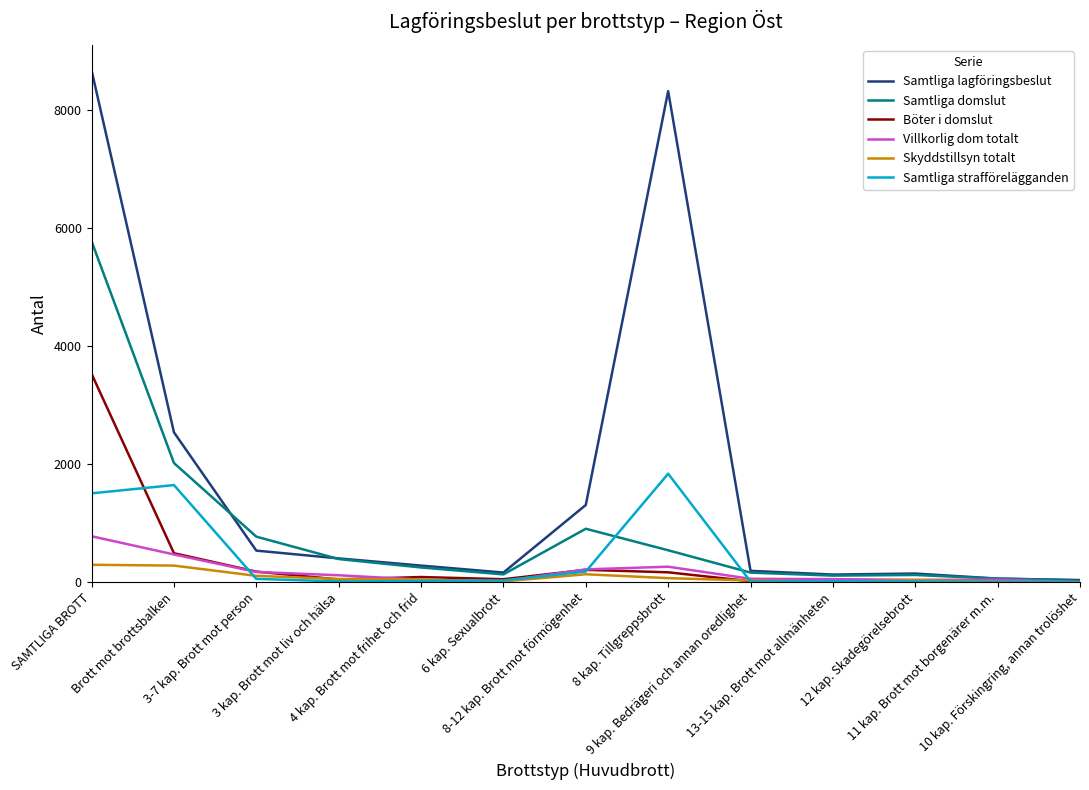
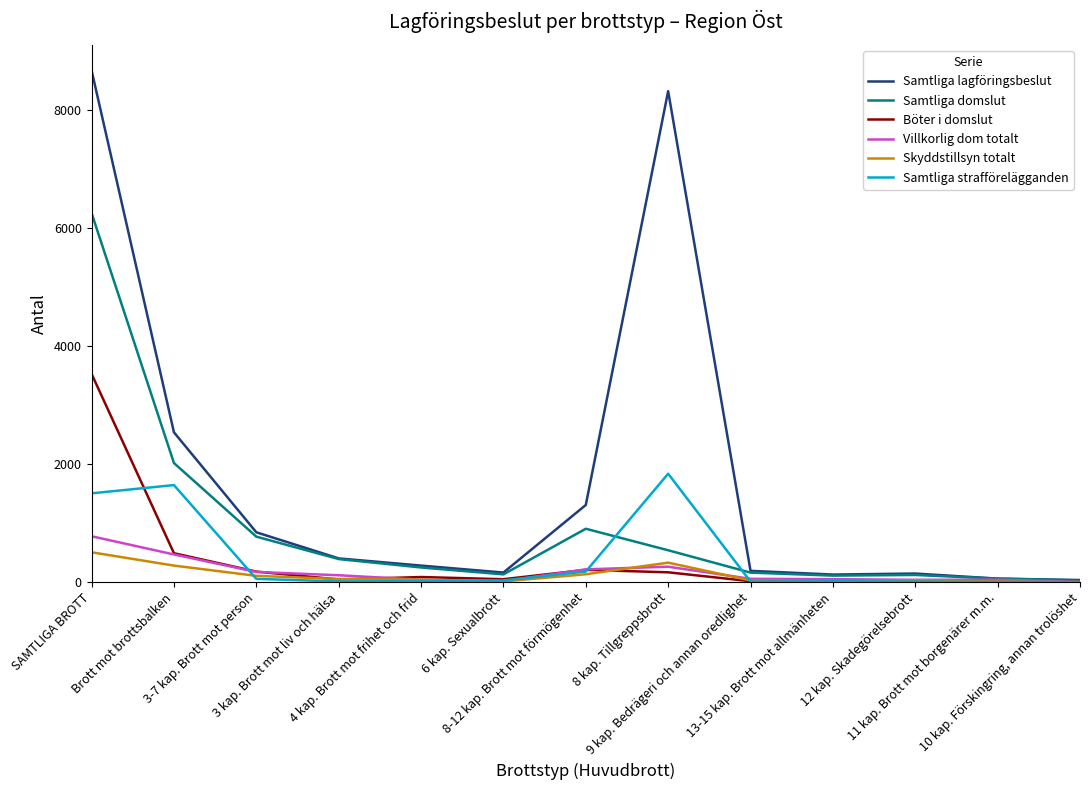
Samtliga domslut, SAMTLIGA BROTT: 5800 -> 6300
Skyddstillsyn totalt, SAMTLIGA BROTT: 300 -> 500
Samtliga lagföringsbeslut, 3-7 kap. Brott mot person: 500 -> 800
Skyddstillsyn totalt, 8 kap. Tillgreppsbrott: 100 -> 300
